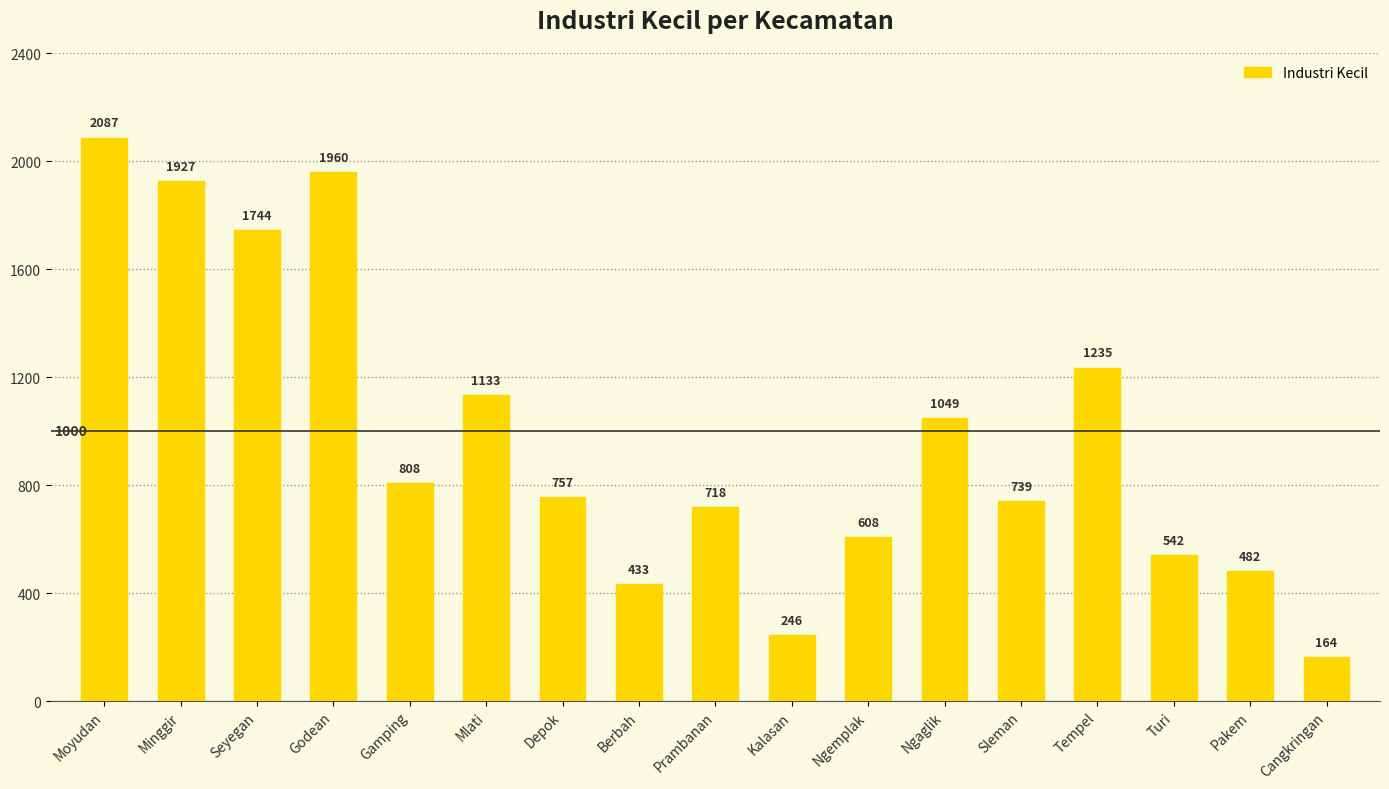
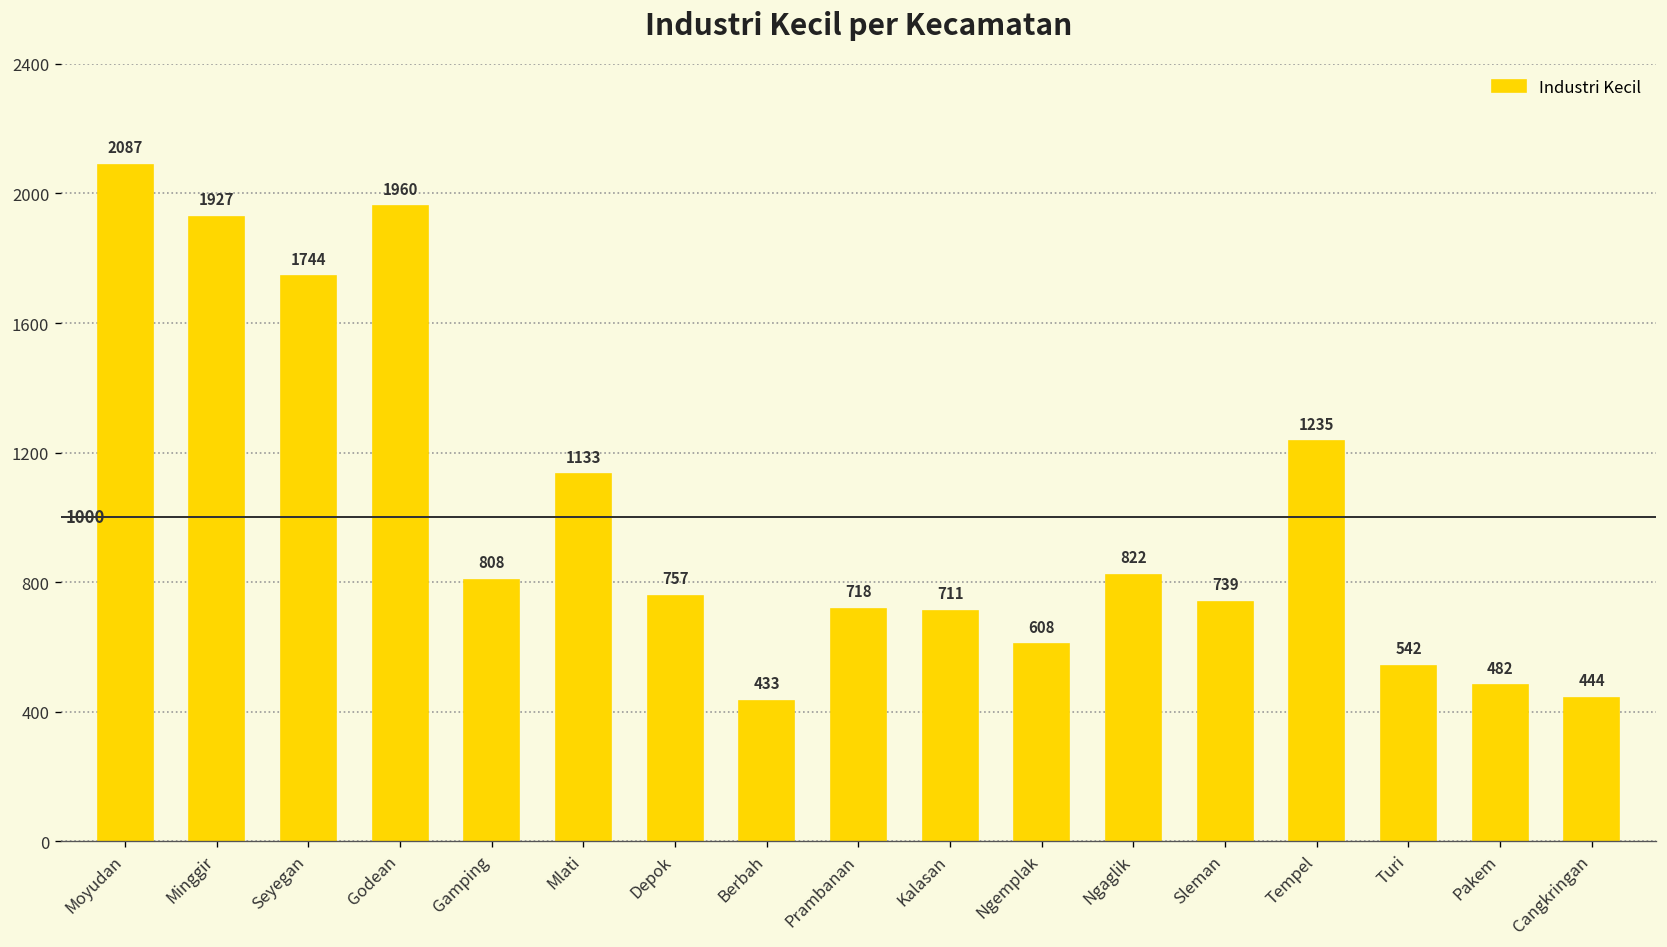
Kalasan: 246 -> 711
Ngaglik: 1049 -> 822
Cangkringan: 164 -> 444
